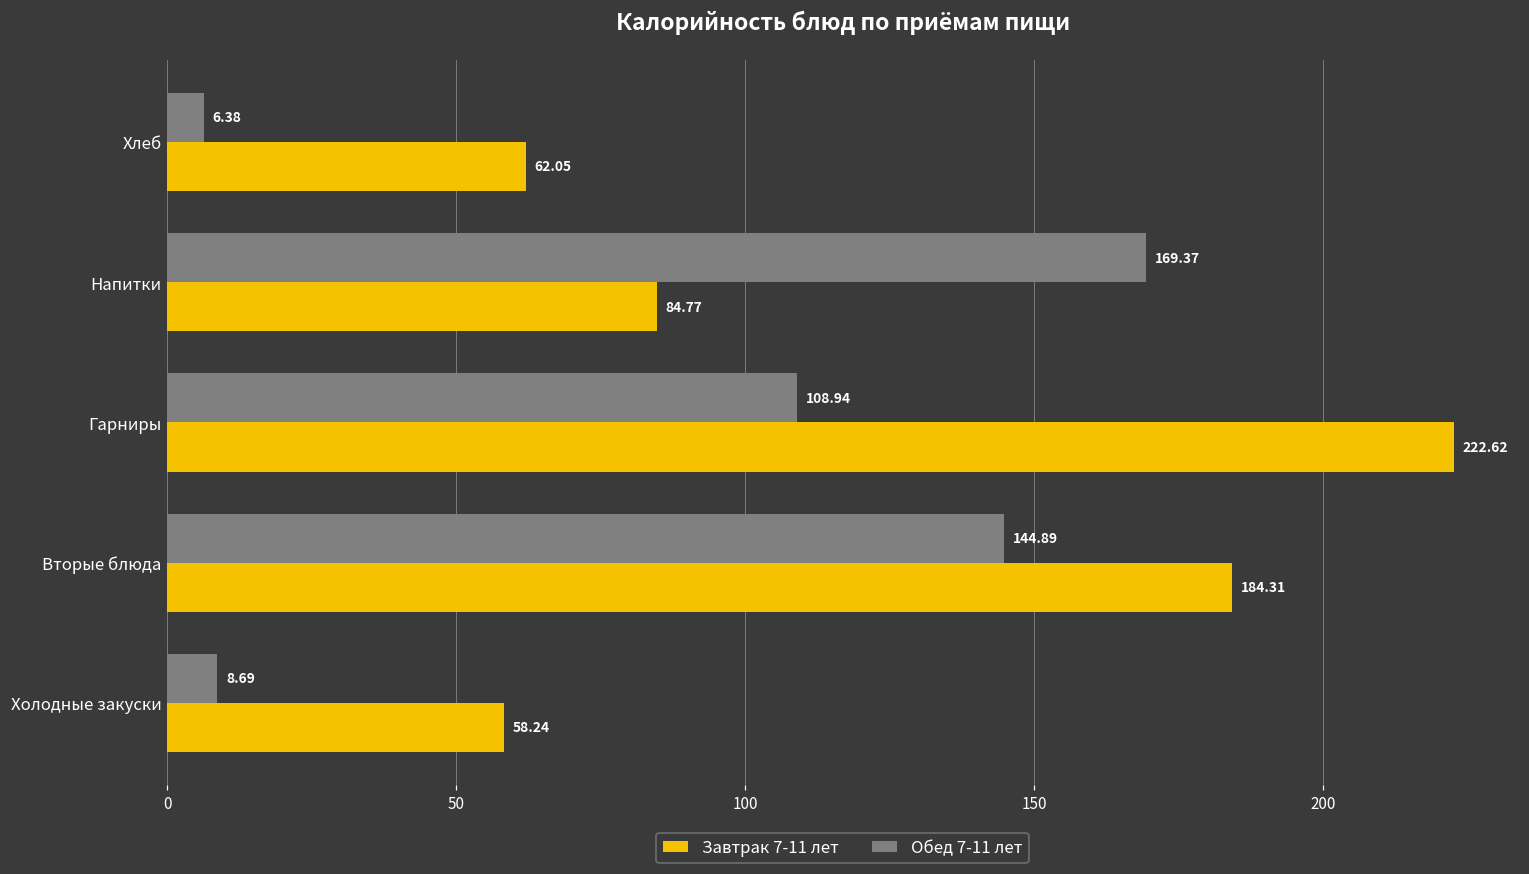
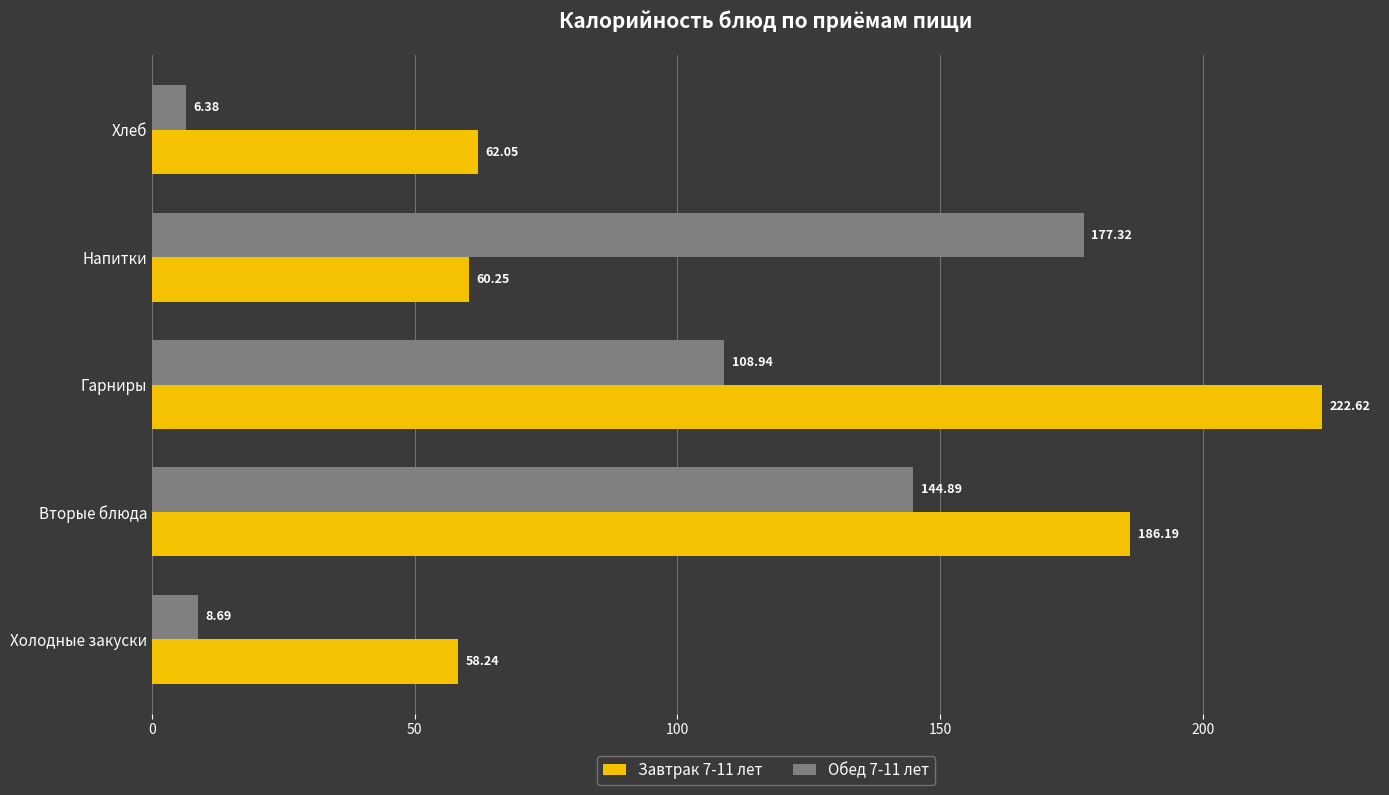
Обед 7-11 лет, Напитки: 169.37 -> 177.32
Завтрак 7-11 лет, Напитки: 84.77 -> 60.25
Завтрак 7-11 лет, Вторые блюда: 184.31 -> 186.19
